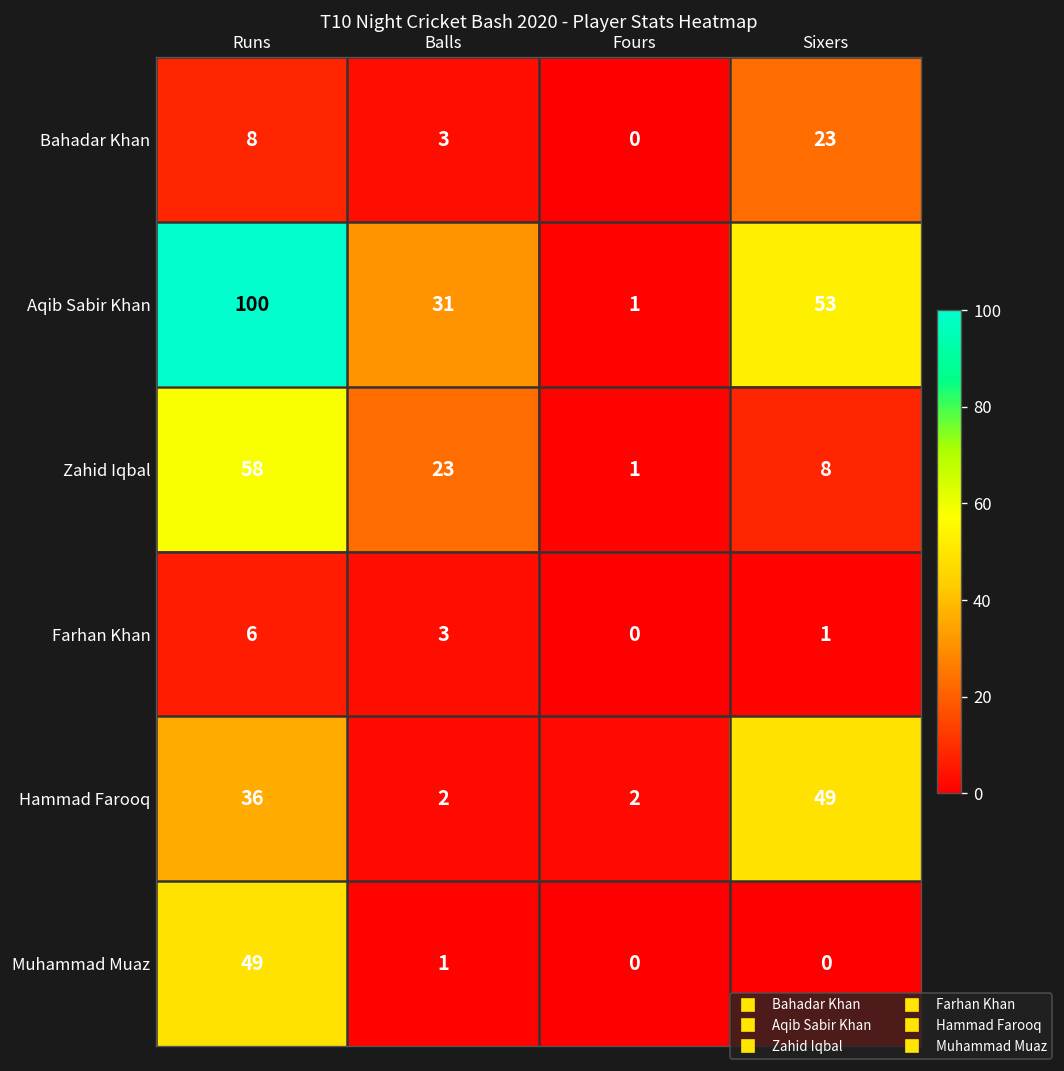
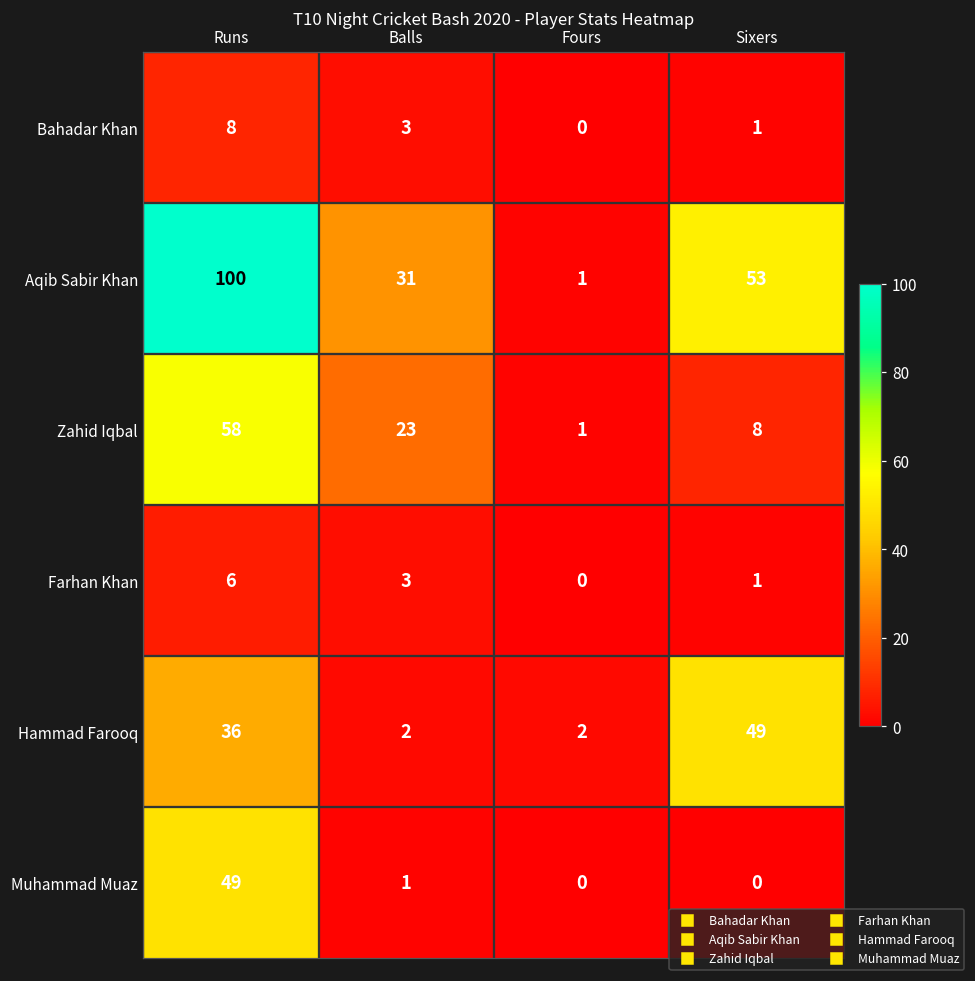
Bahadar Khan, Sixers: 23 -> 1
